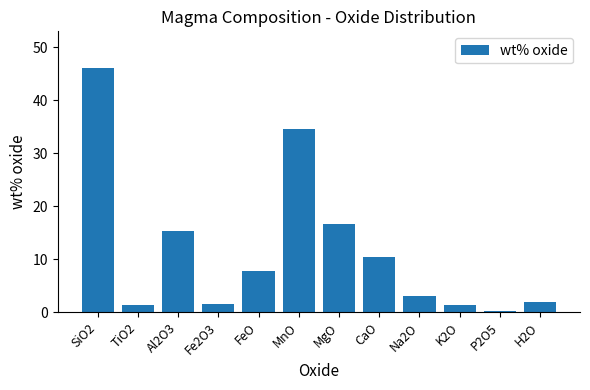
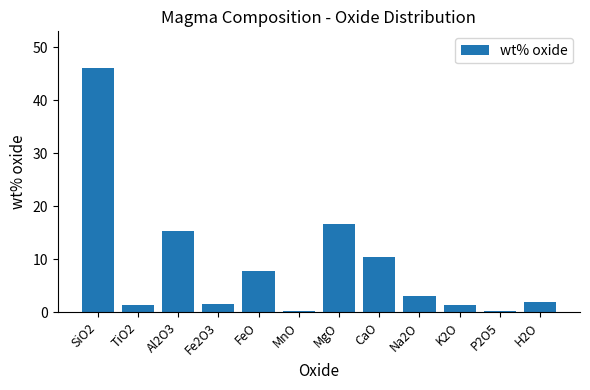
MnO: 35 -> 0
